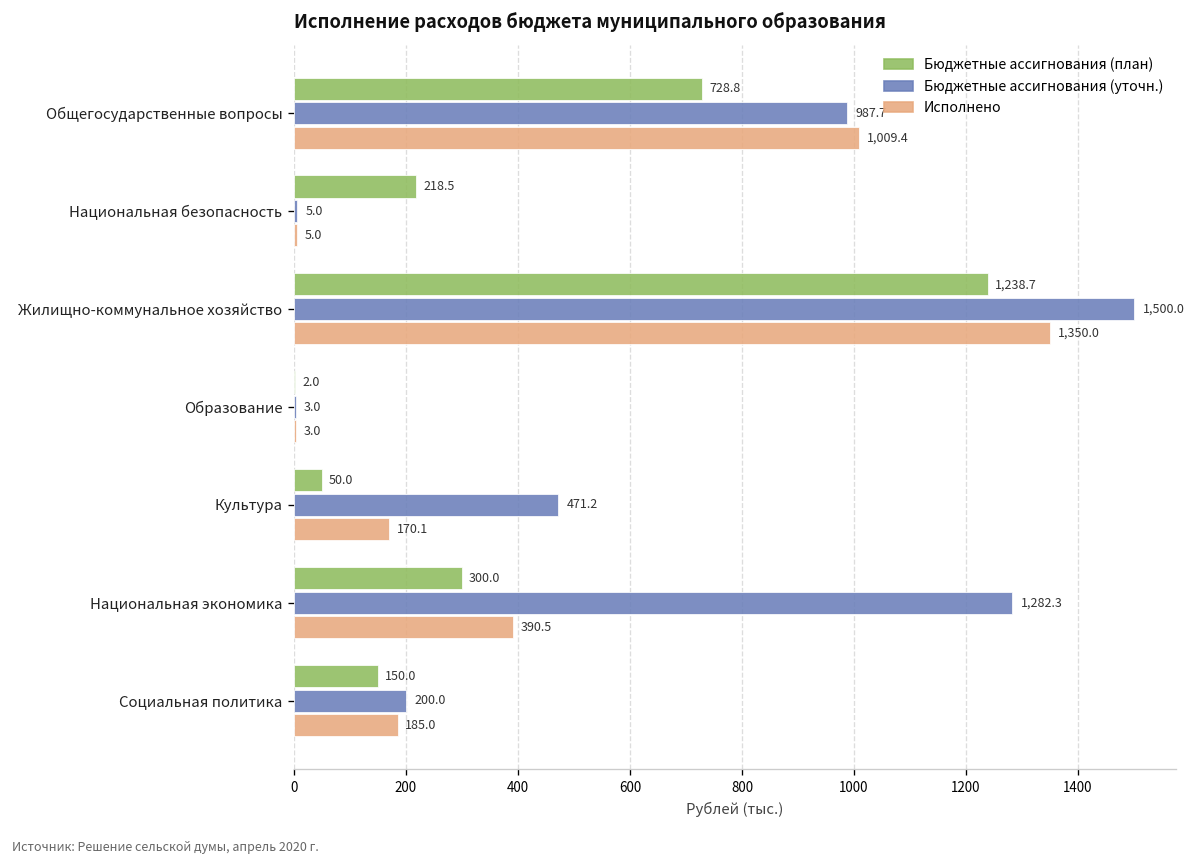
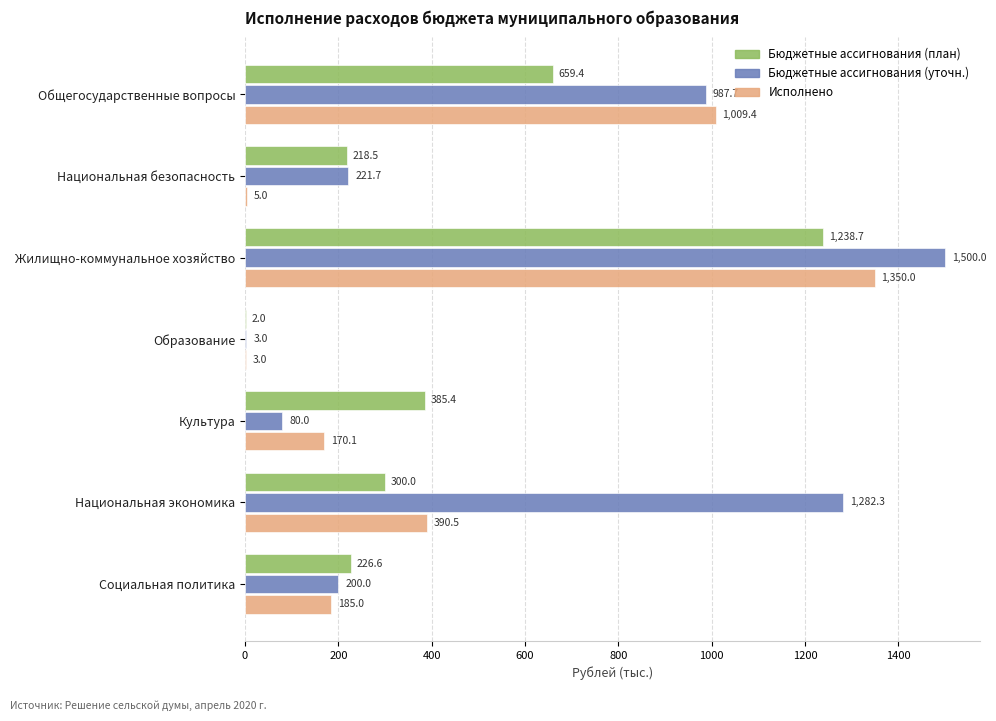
Бюджетные ассигнования (план), Общегосударственные вопросы: 728.8 -> 659.4
Бюджетные ассигнования (уточн.), Национальная безопасность: 5.0 -> 221.7
Бюджетные ассигнования (план), Культура: 50.0 -> 385.4
Бюджетные ассигнования (уточн.), Культура: 471.2 -> 80.0
Бюджетные ассигнования (план), Социальная политика: 150.0 -> 226.6
